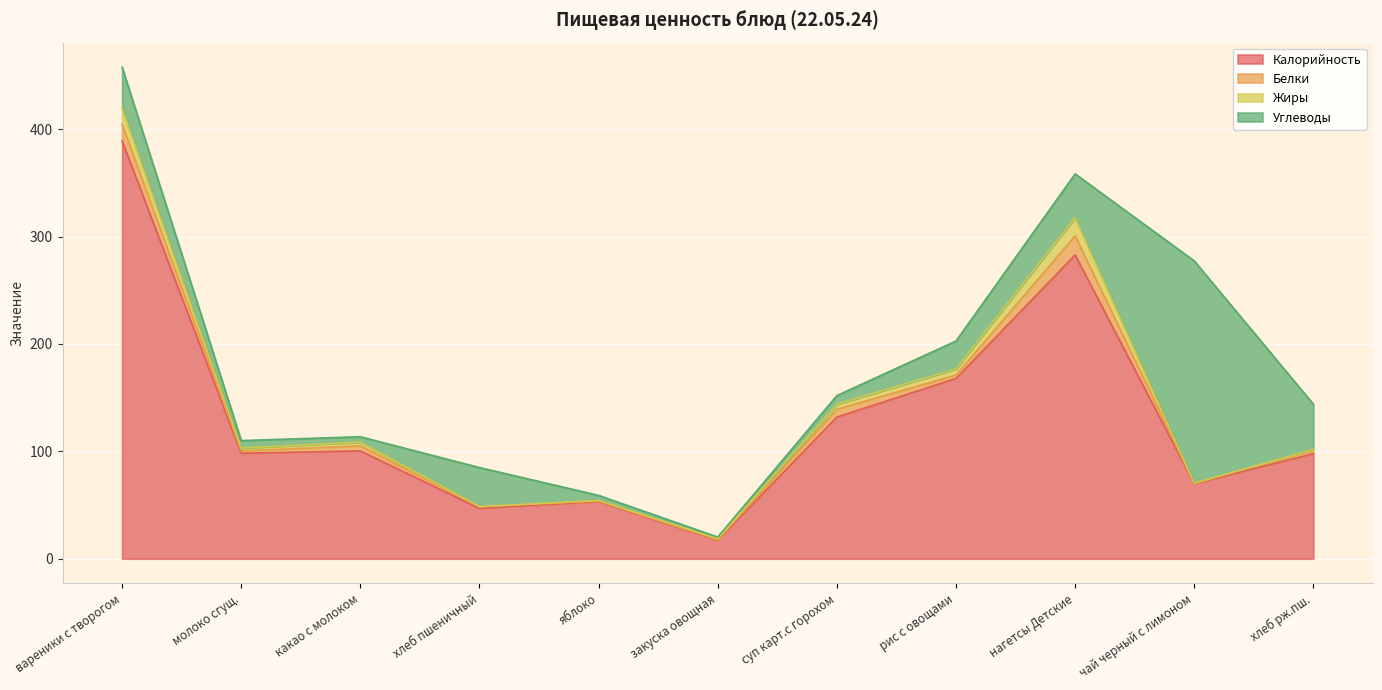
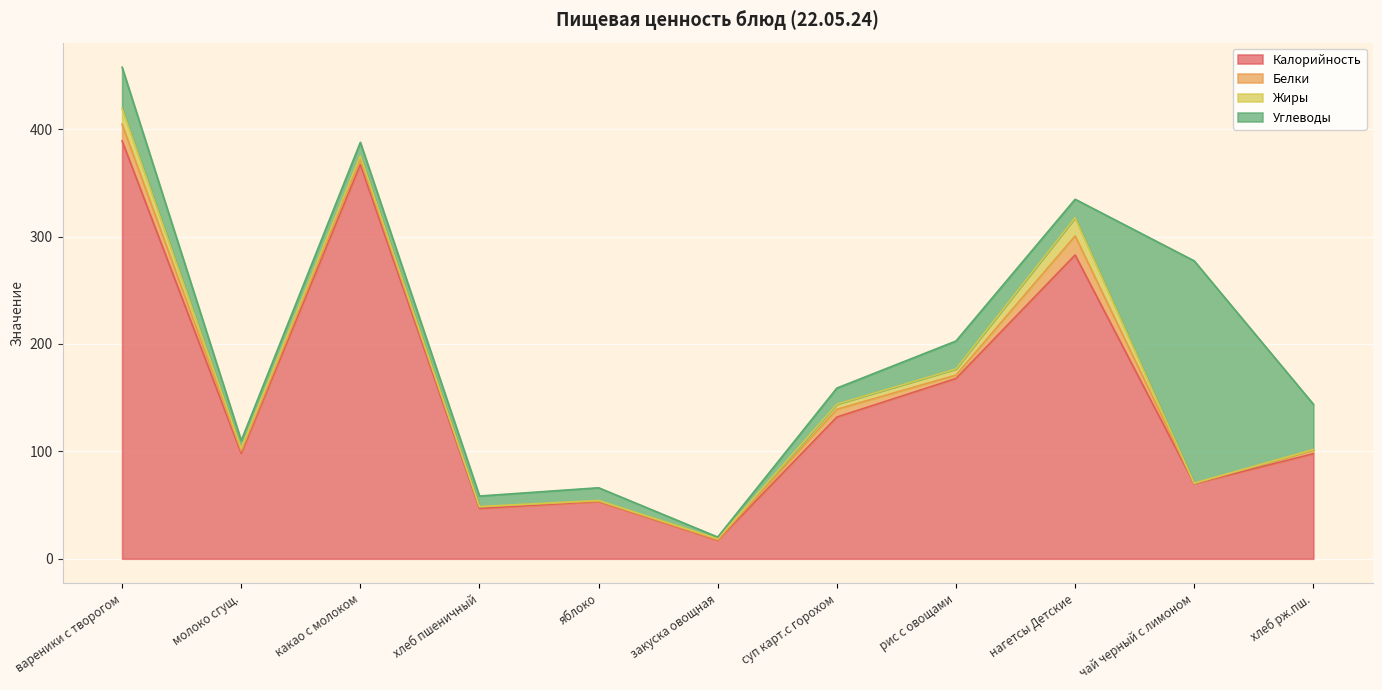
Калорийность, какао с молоком: 100 -> 367
Углеводы, какао с молоком: 5 -> 13
Углеводы, хлеб пшеничный: 36 -> 10
Углеводы, яблоко: 5 -> 12
Углеводы, суп карт.с горохом: 8 -> 15
Углеводы, нагетсы Детские: 41 -> 17
